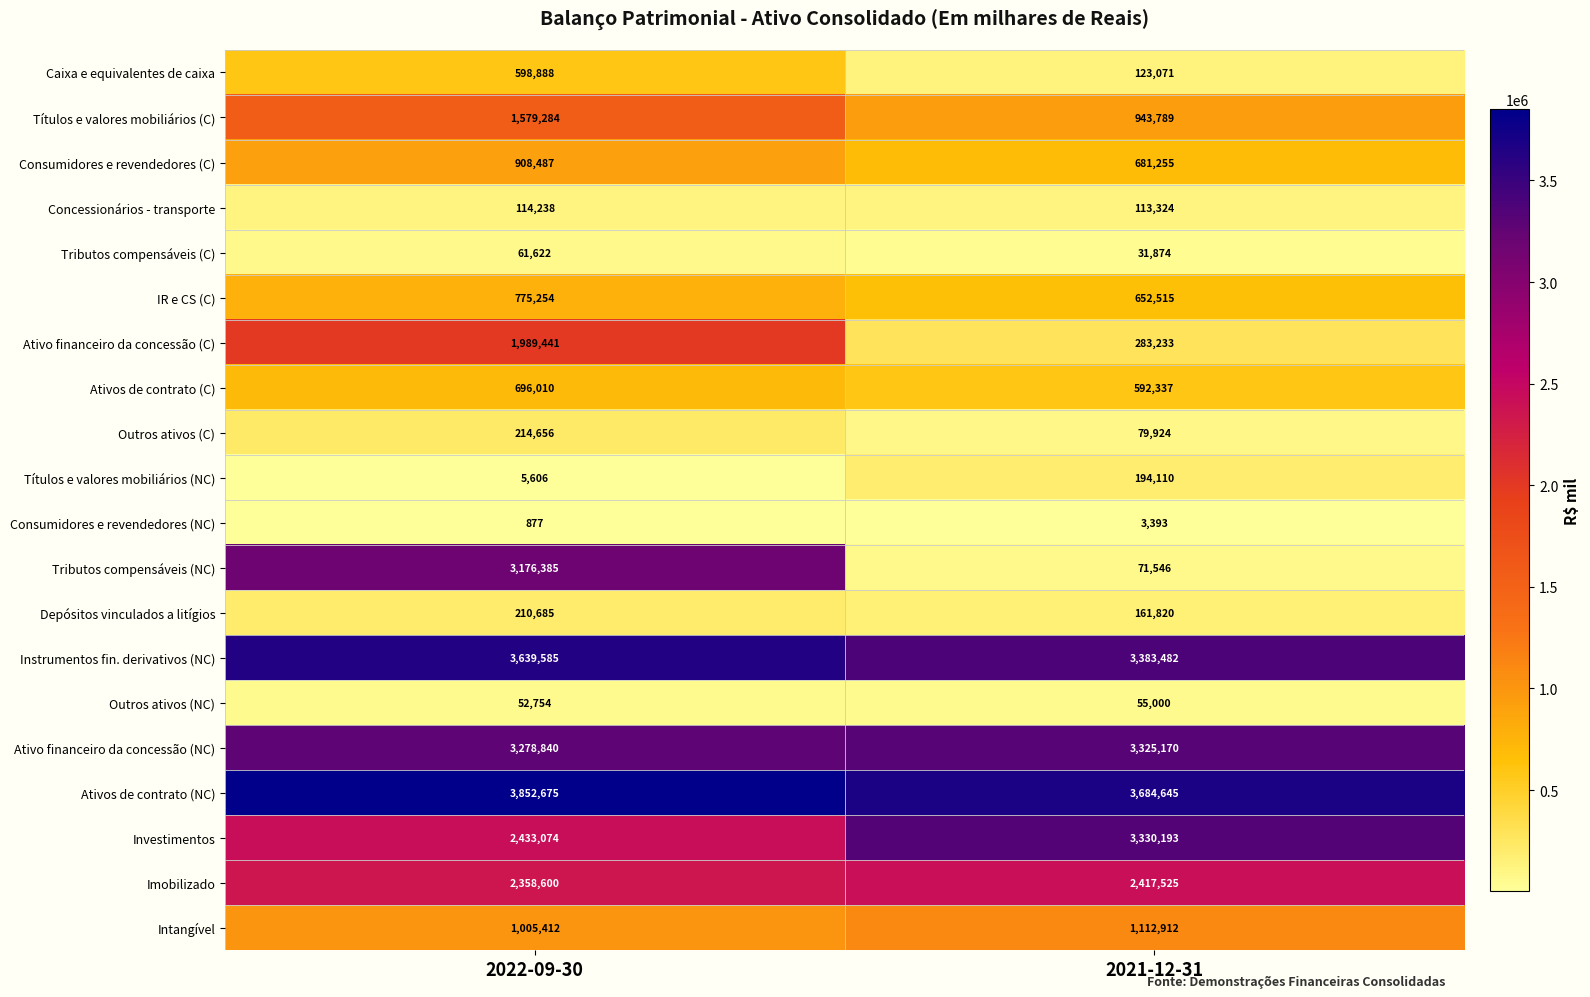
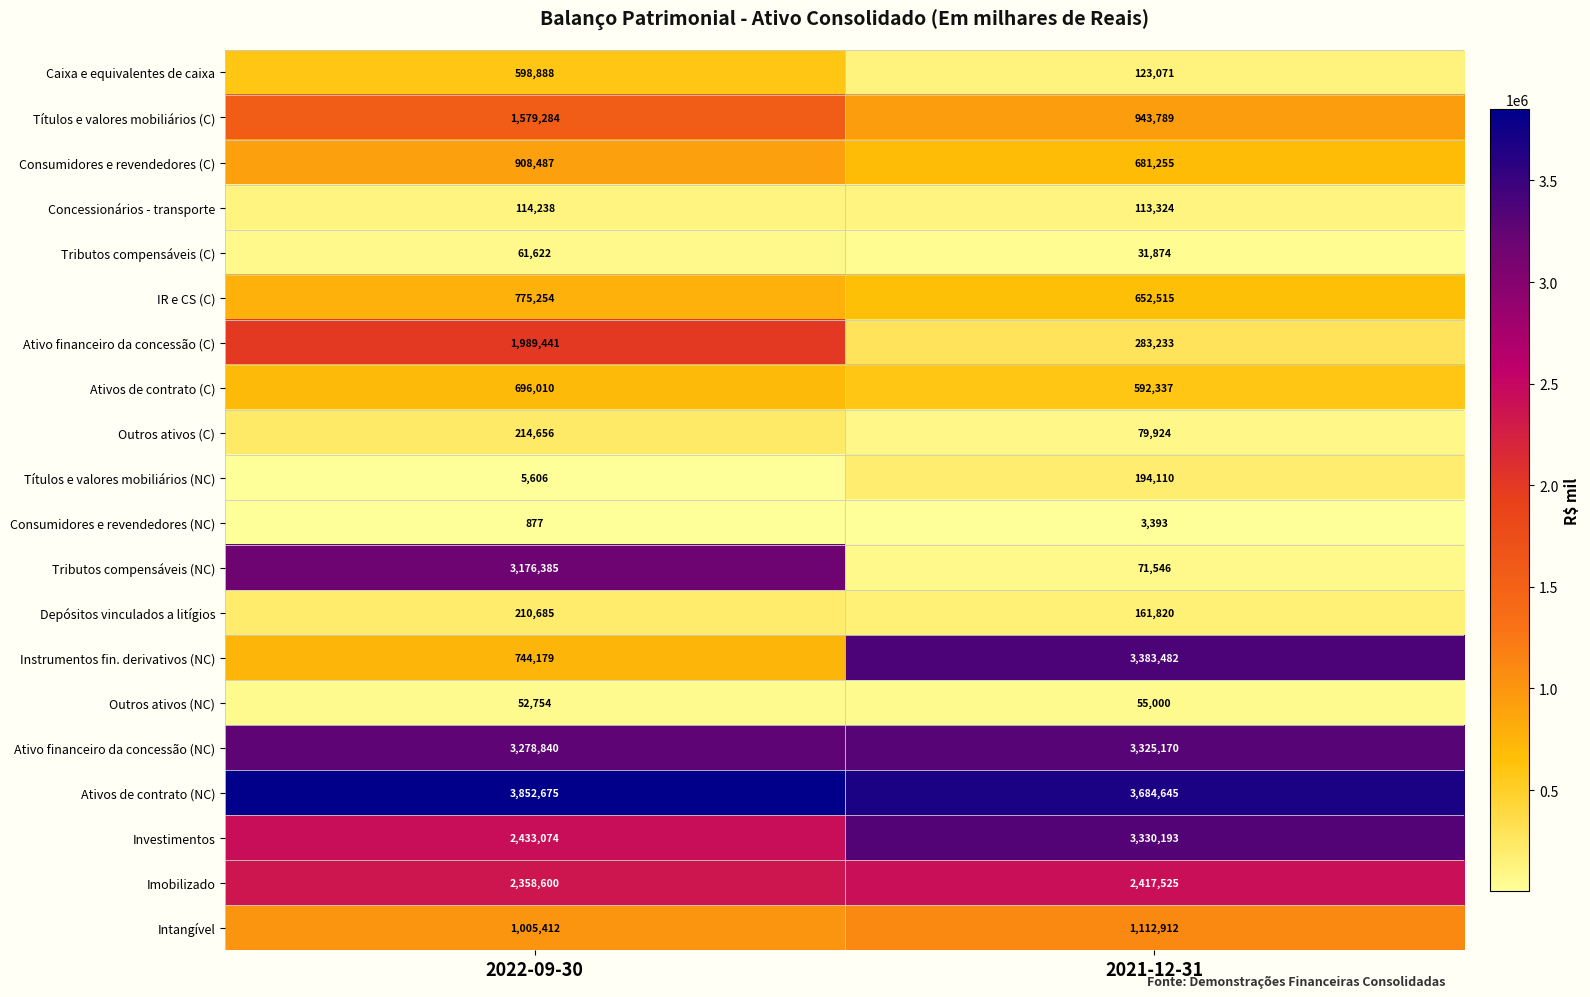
Instrumentos fin. derivativos (NC), 2022-09-30: 3,639,585 -> 744,179
